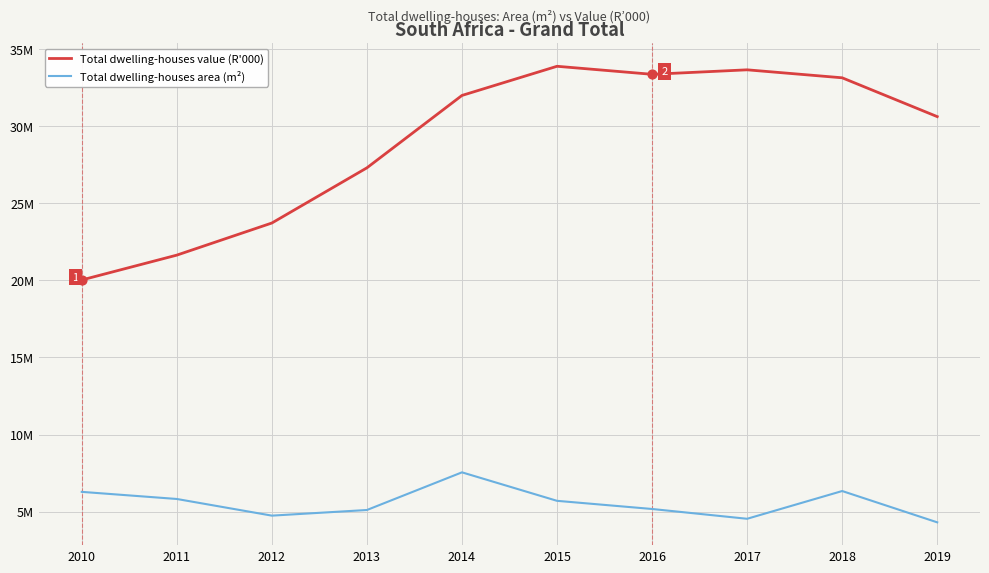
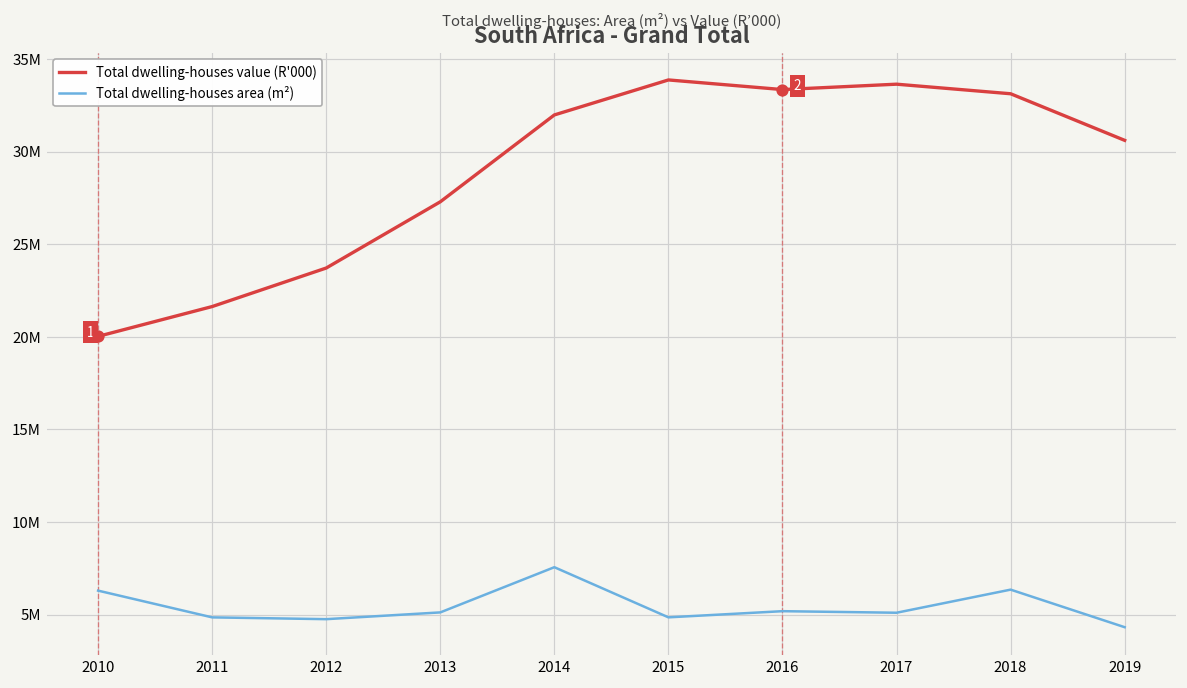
Total dwelling-houses area (m²), 2011: 5800000 -> 4800000
Total dwelling-houses area (m²), 2015: 5700000 -> 4800000
Total dwelling-houses area (m²), 2017: 4500000 -> 5100000
